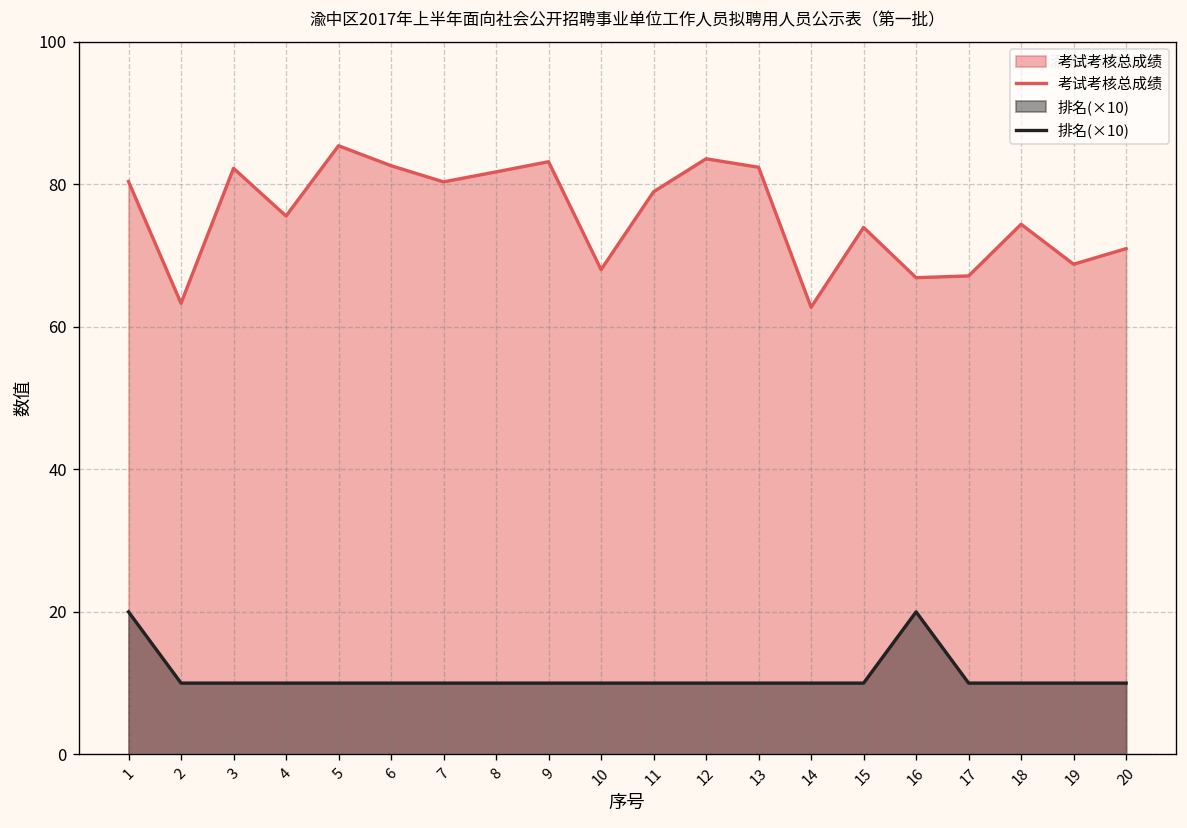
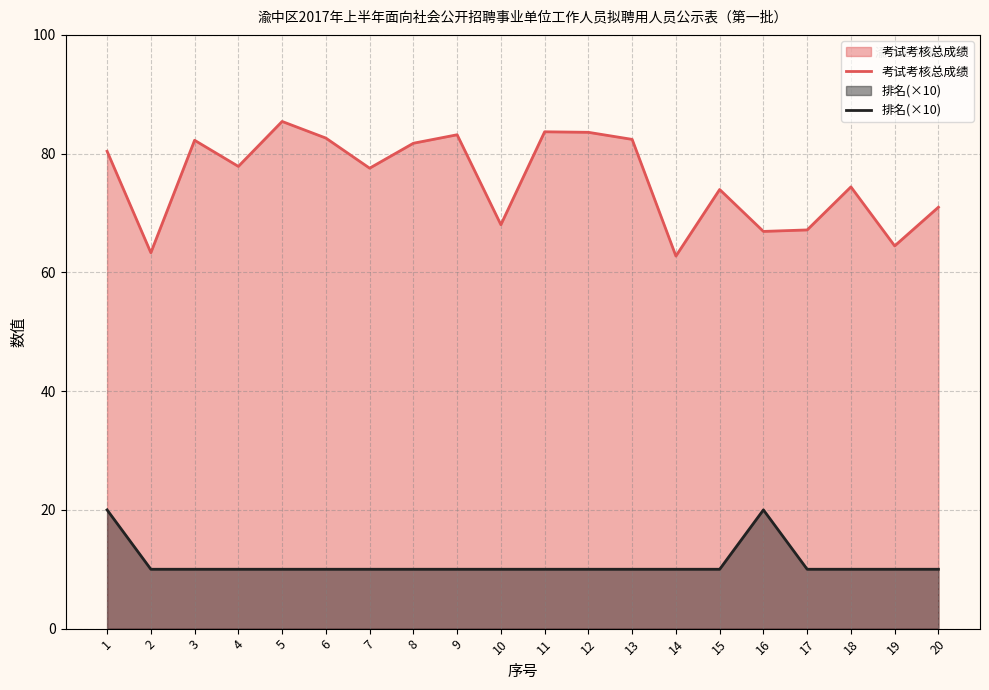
考试考核总成绩, 4: 76 -> 78
考试考核总成绩, 7: 80 -> 78
考试考核总成绩, 11: 79 -> 84
考试考核总成绩, 19: 69 -> 64
